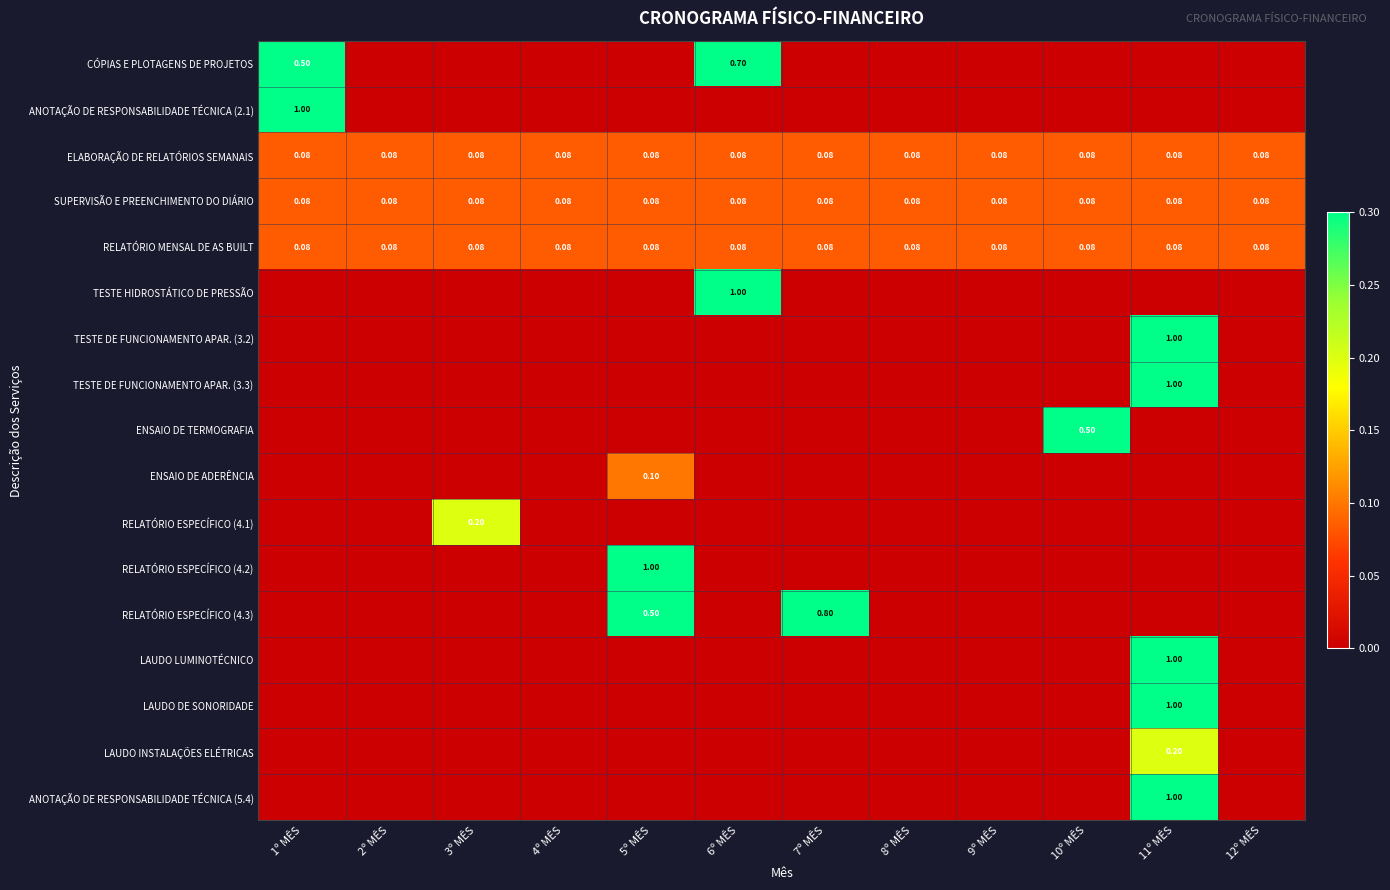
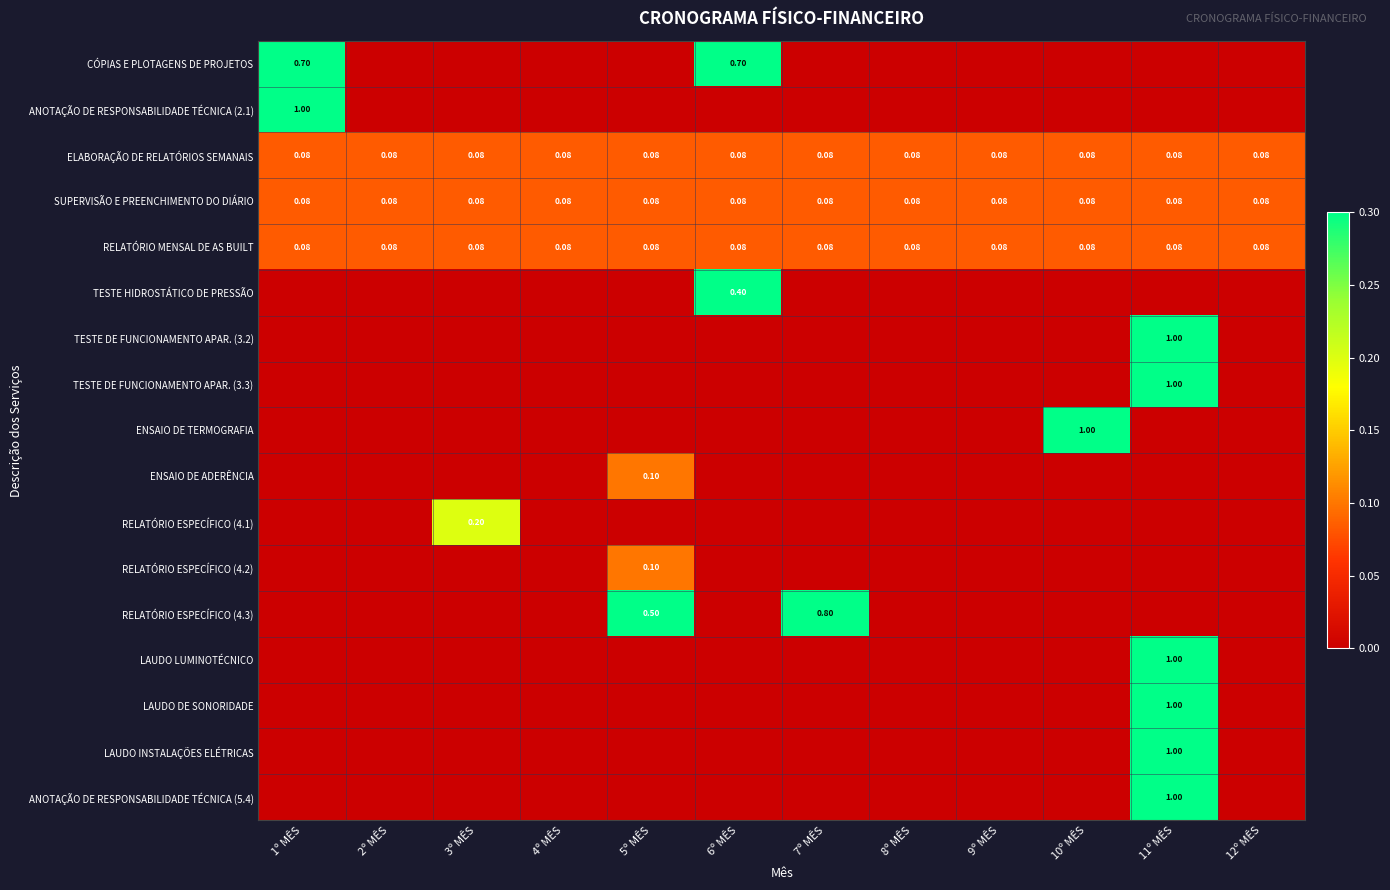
CÓPIAS E PLOTAGENS DE PROJETOS, 1º MÊS: 0.50 -> 0.70
TESTE HIDROSTÁTICO DE PRESSÃO, 6º MÊS: 1.00 -> 0.40
ENSAIO DE TERMOGRAFIA, 10º MÊS: 0.50 -> 1.00
RELATÓRIO ESPECÍFICO (4.2), 5º MÊS: 1.00 -> 0.10
LAUDO INSTALAÇÕES ELÉTRICAS, 11º MÊS: 0.20 -> 1.00
